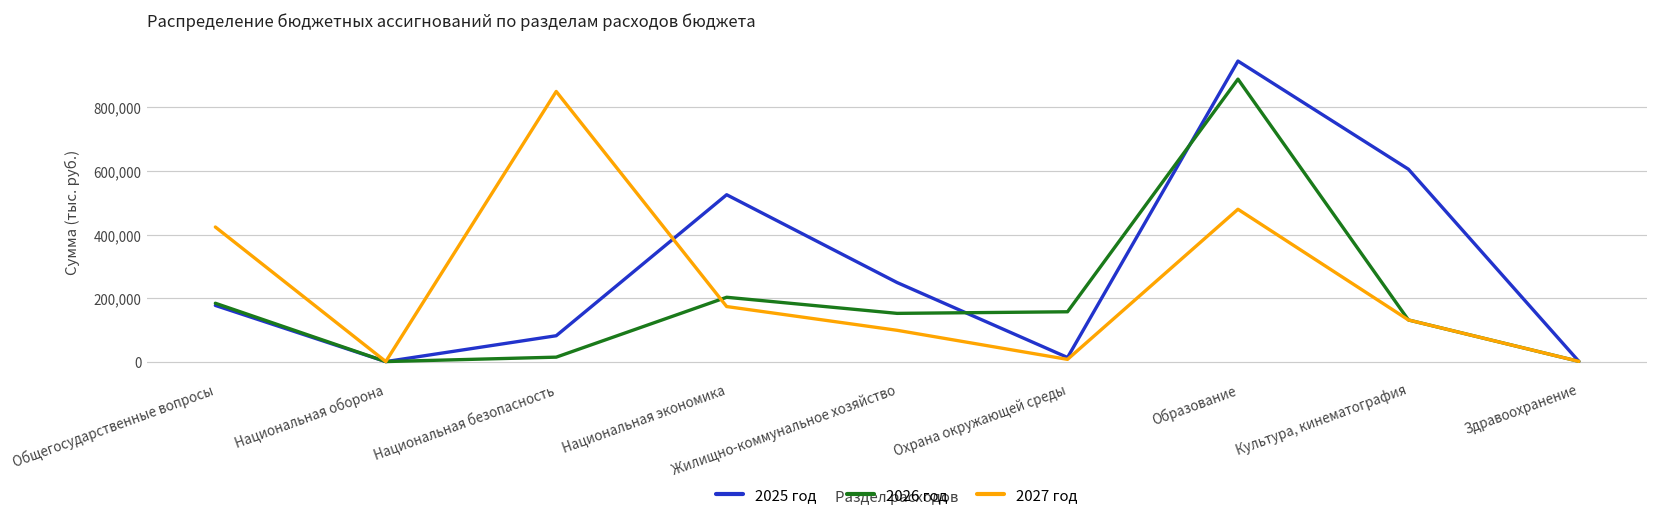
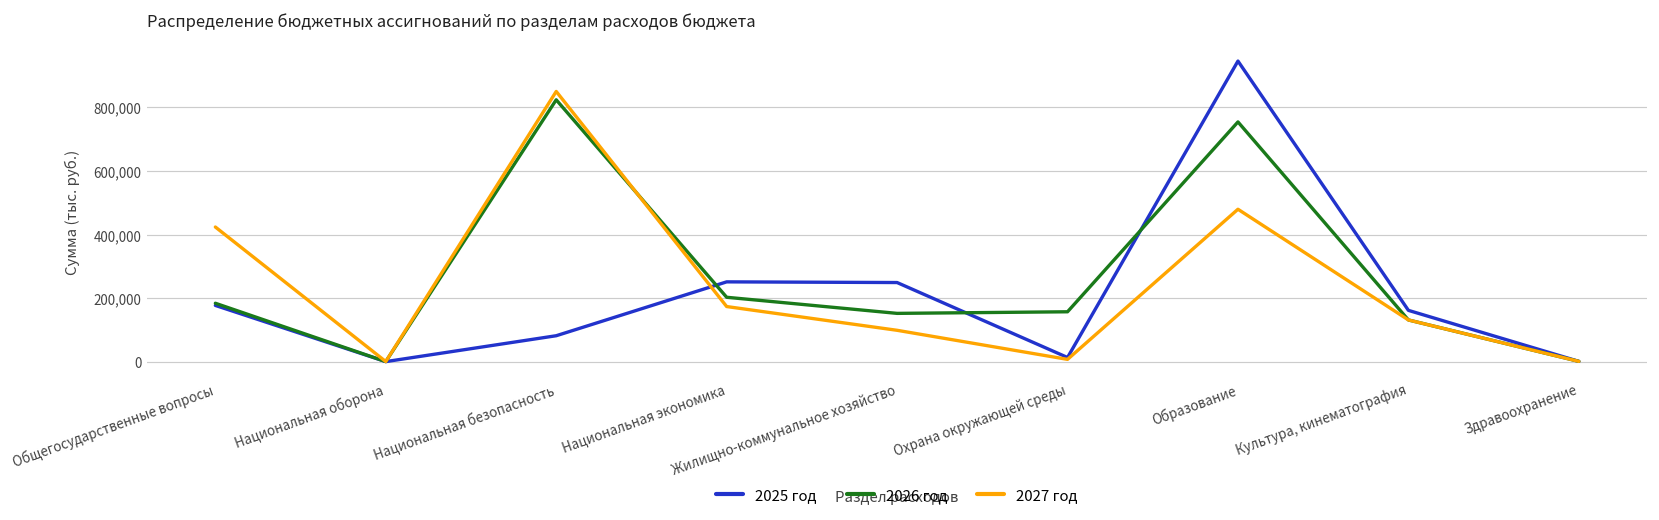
2026 год, Национальная безопасность: 20,000 -> 820,000
2025 год, Национальная экономика: 530,000 -> 250,000
2026 год, Образование: 890,000 -> 750,000
2025 год, Культура, кинематография: 610,000 -> 160,000
